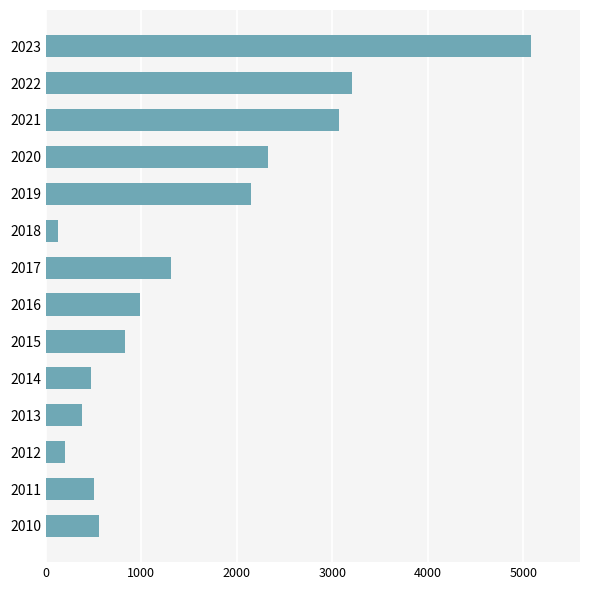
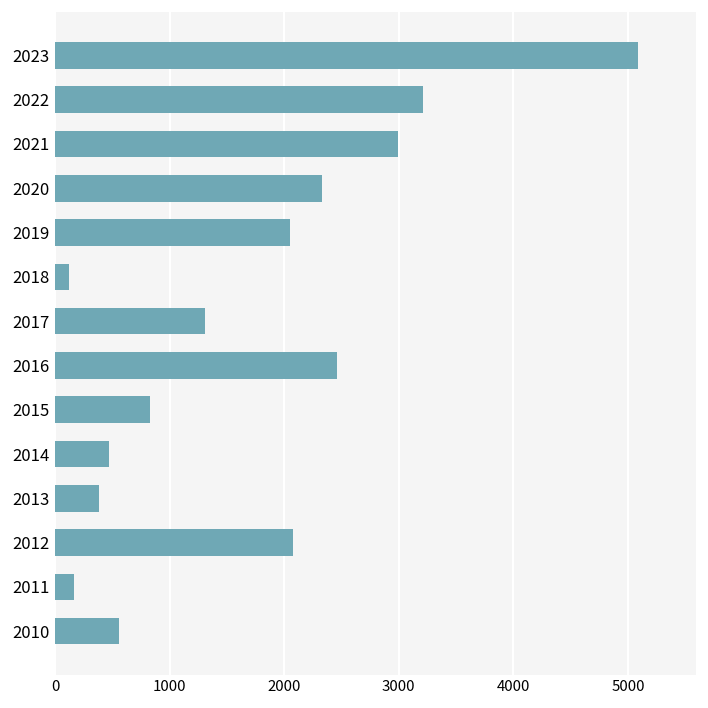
2021: 3100 -> 3000
2019: 2200 -> 2000
2016: 1000 -> 2500
2012: 200 -> 2100
2011: 500 -> 200
